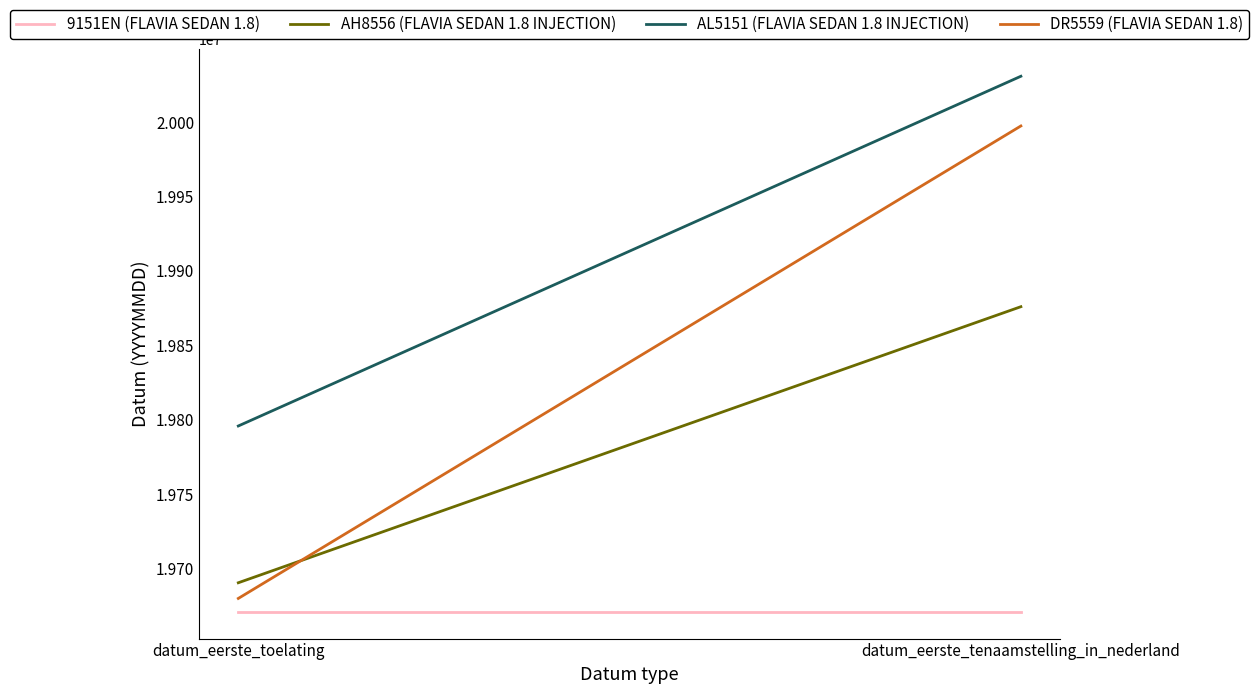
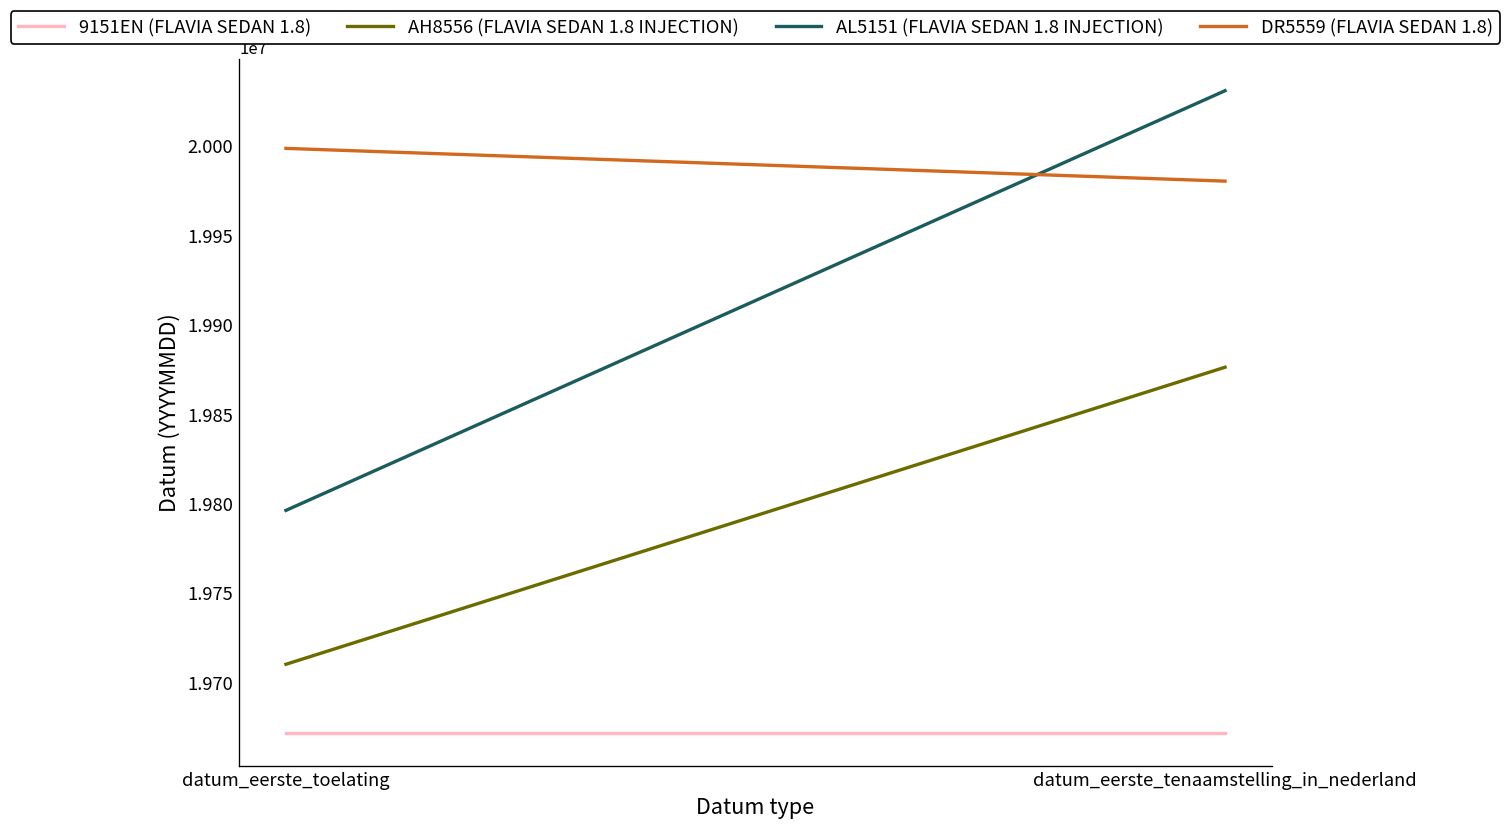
AH8556 (FLAVIA SEDAN 1.8 INJECTION), datum_eerste_toelating: 19691000 -> 19710000
DR5559 (FLAVIA SEDAN 1.8), datum_eerste_toelating: 19680000 -> 19998000
DR5559 (FLAVIA SEDAN 1.8), datum_eerste_tenaamstelling_in_nederland: 19997000 -> 19980000
